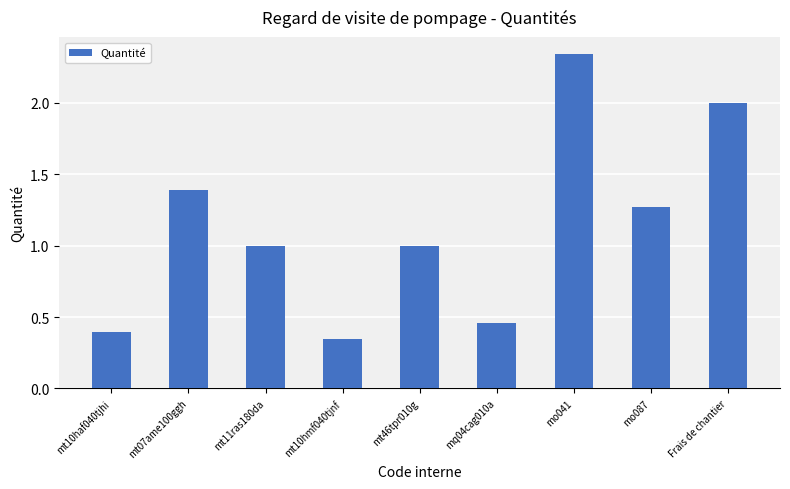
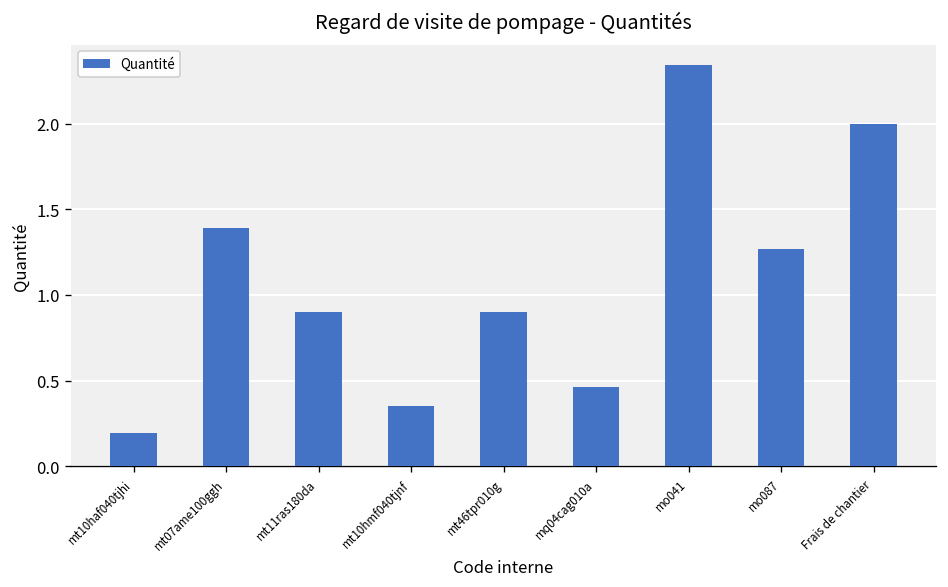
mt10haf040tjhi: 0.40 -> 0.19
mt11ras180da: 1.0 -> 0.9
mt46tpr010g: 1.0 -> 0.9
